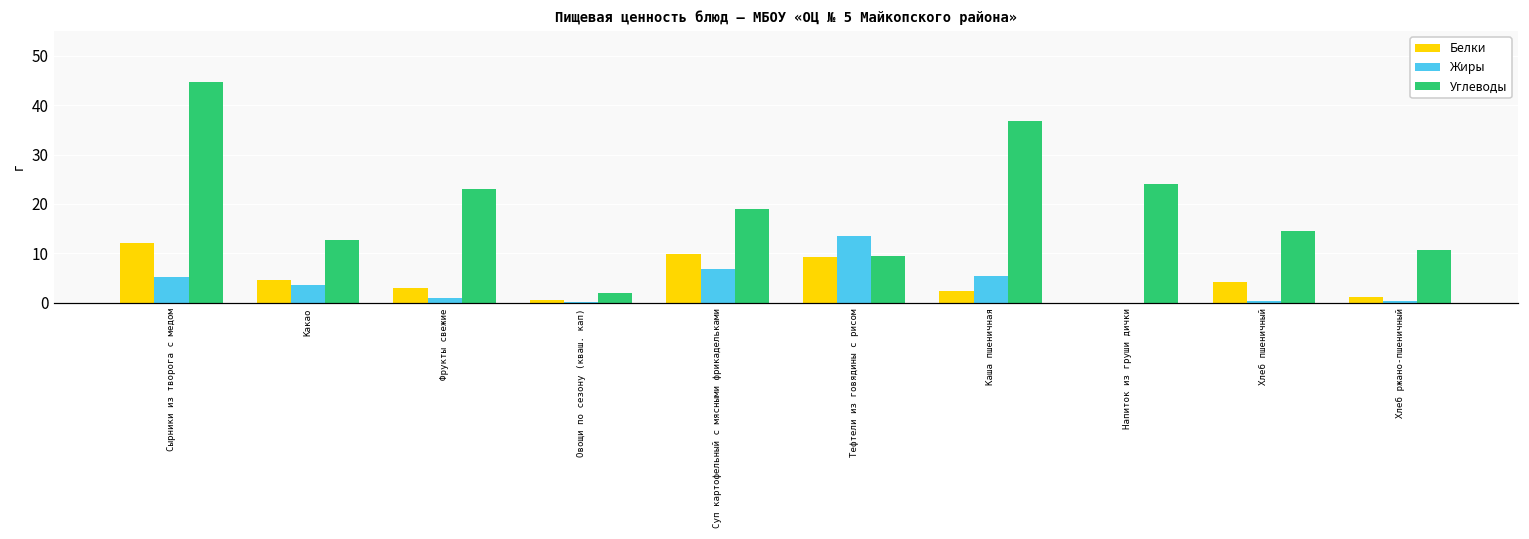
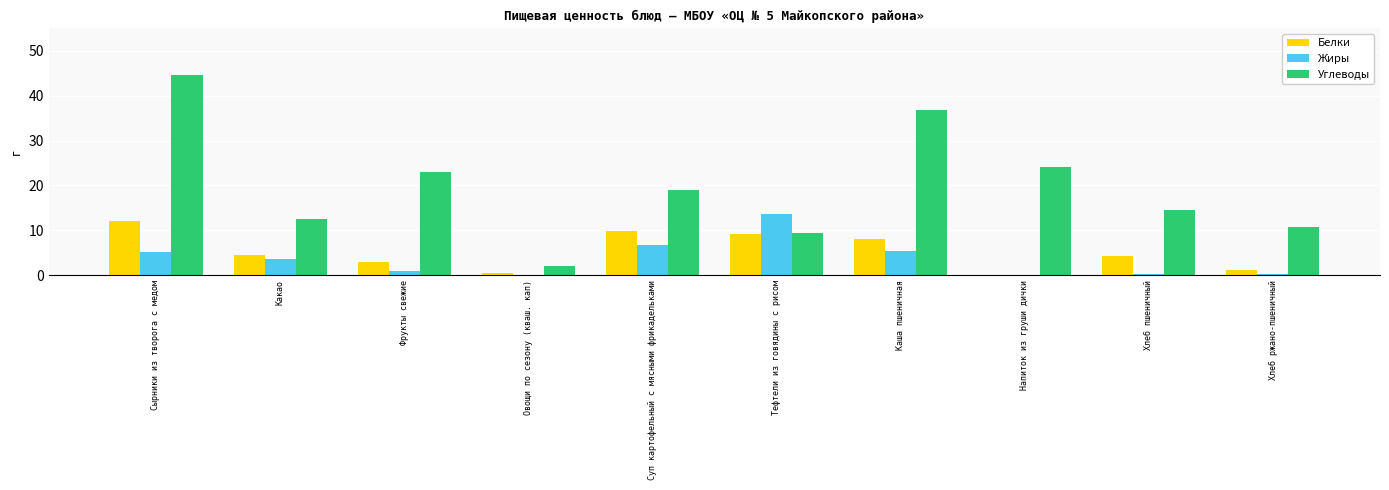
Белки, Каша пшеничная: 2 -> 8
